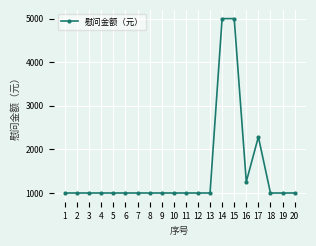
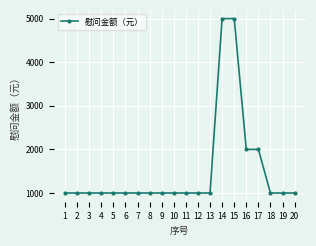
16: 1300 -> 2000
17: 2300 -> 2000
